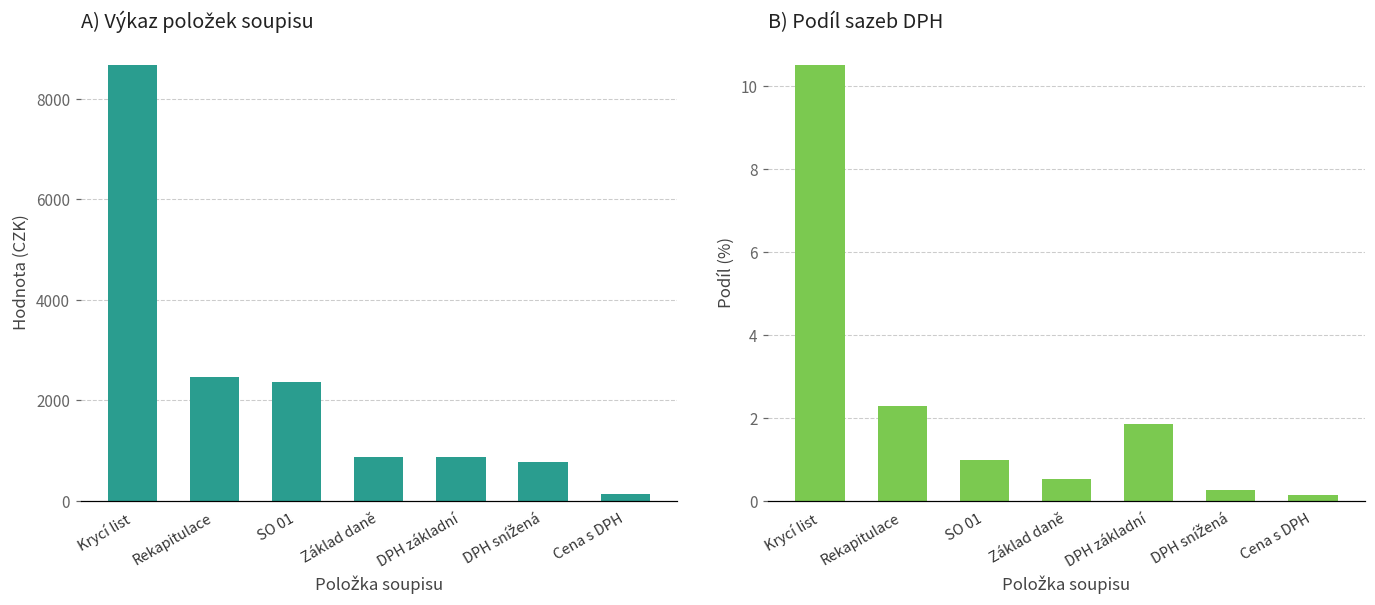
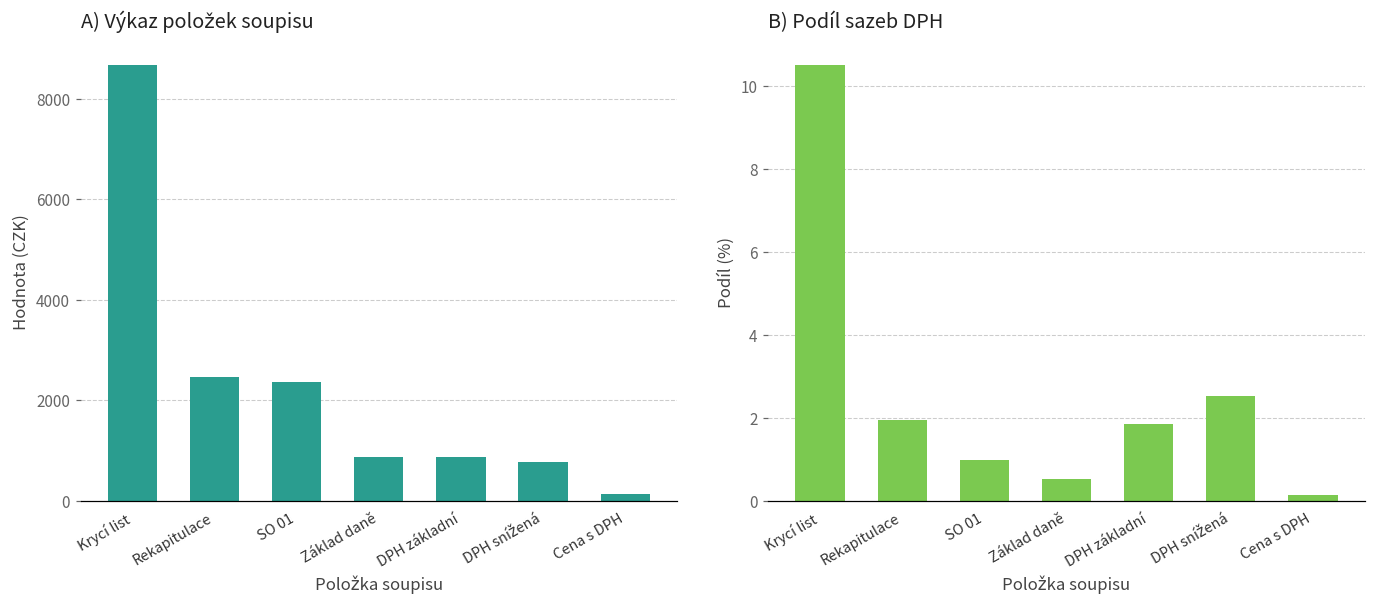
B) Podíl sazeb DPH, Rekapitulace: 2.3 -> 2.0
B) Podíl sazeb DPH, DPH snížená: 0.3 -> 2.5
